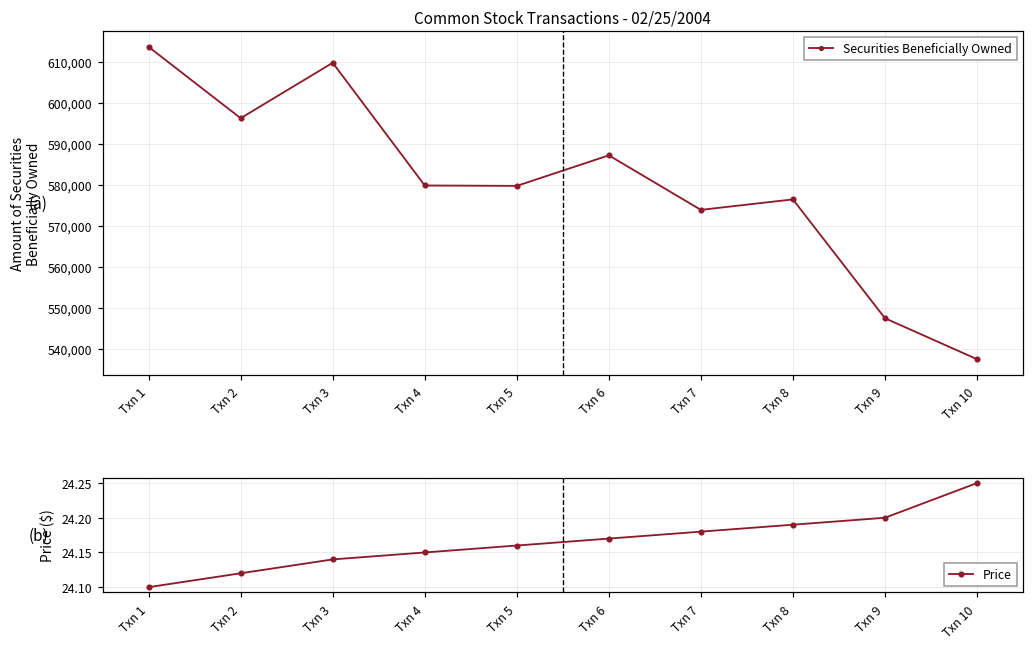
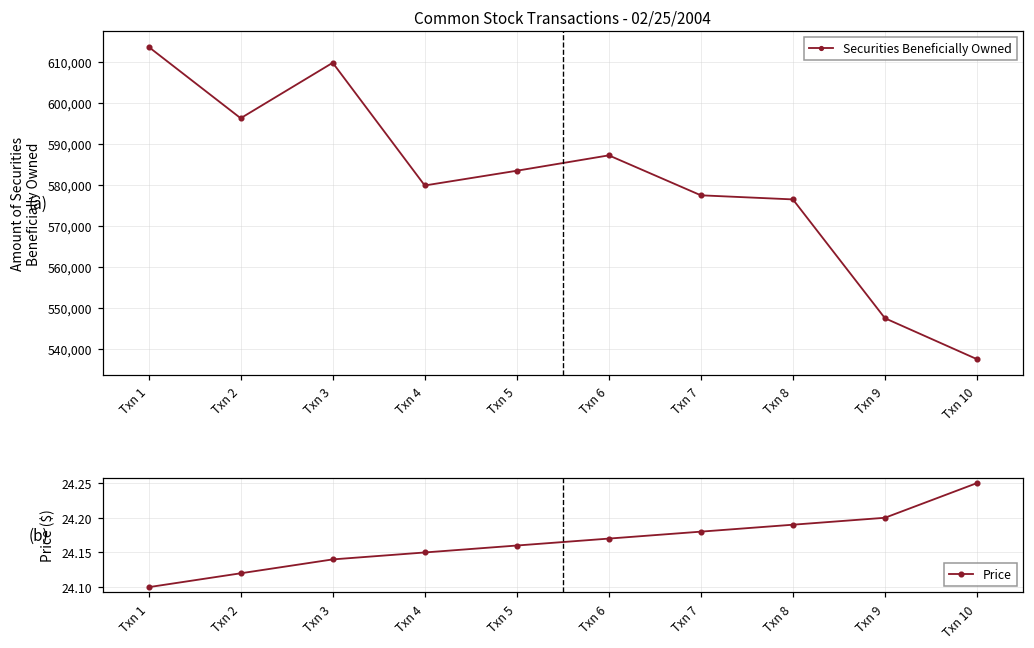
Common Stock Transactions - 02/25/2004, Txn 5: 580,000 -> 583,000
Common Stock Transactions - 02/25/2004, Txn 7: 574,000 -> 577,000
